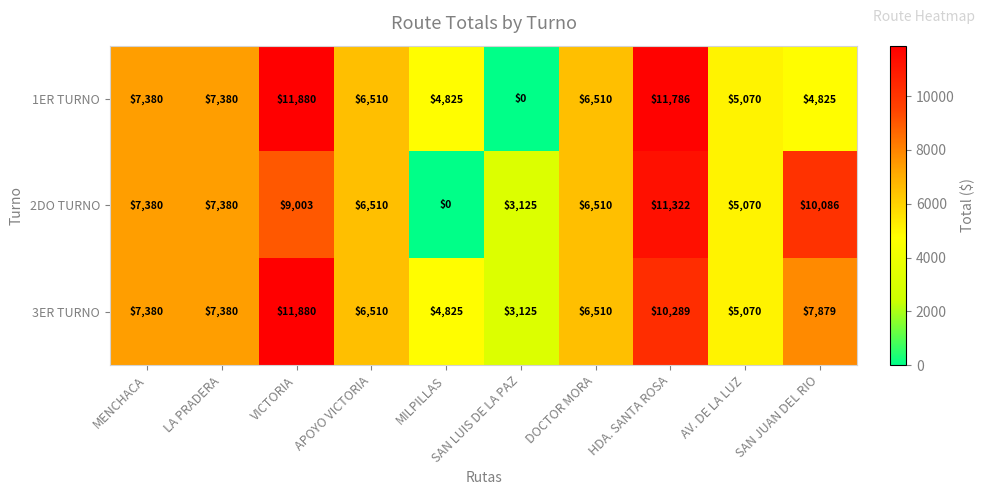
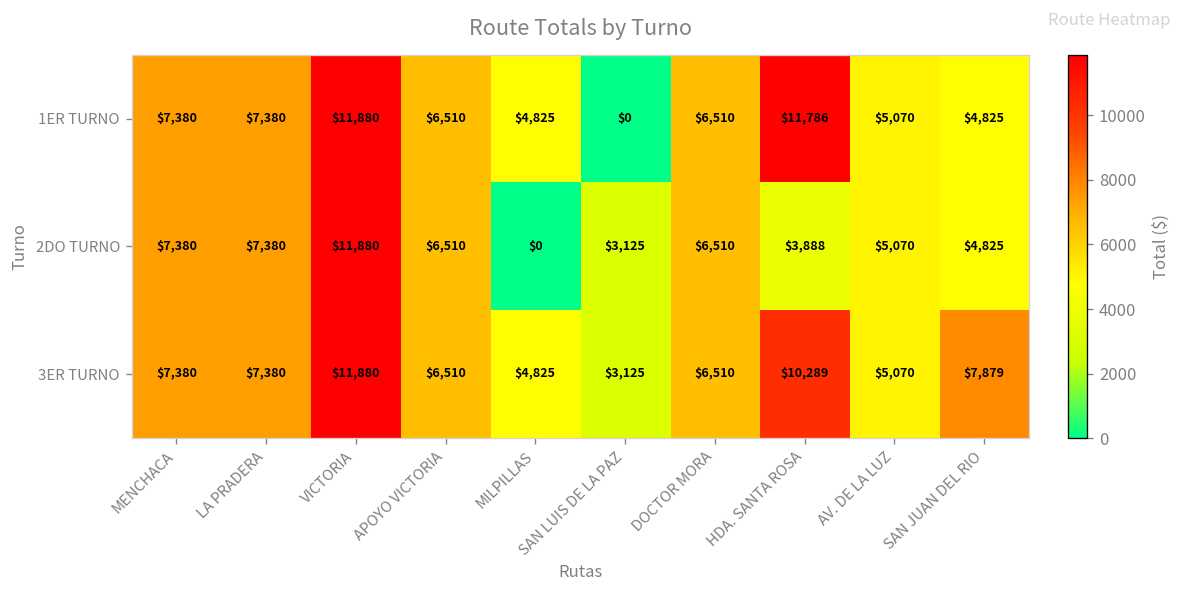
2DO TURNO, VICTORIA: $9,003 -> $11,880
2DO TURNO, HDA. SANTA ROSA: $11,322 -> $3,888
2DO TURNO, SAN JUAN DEL RIO: $10,086 -> $4,825
